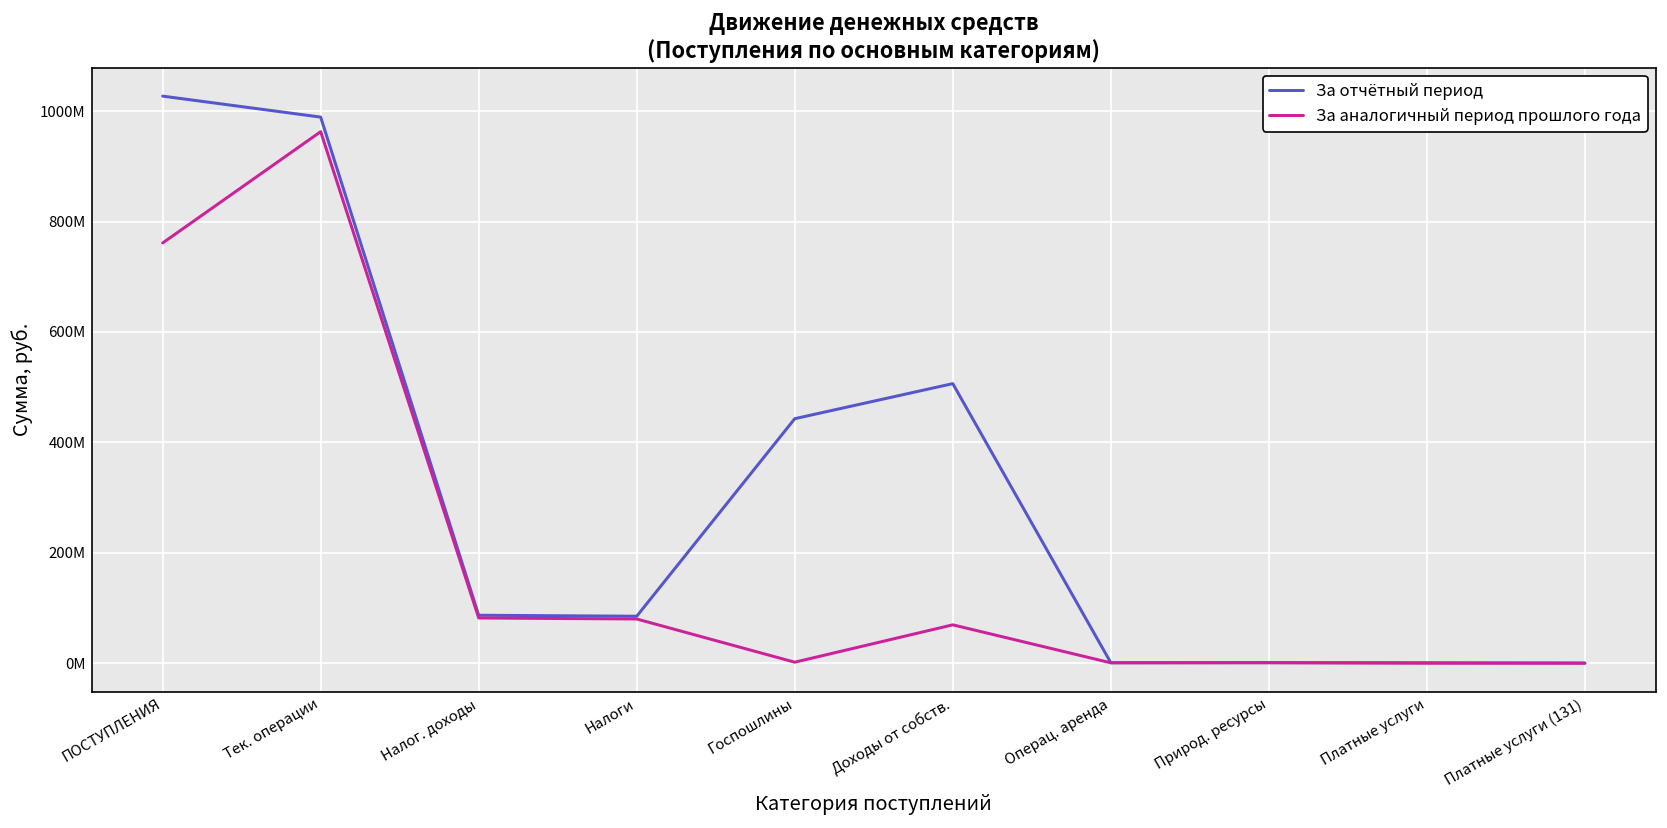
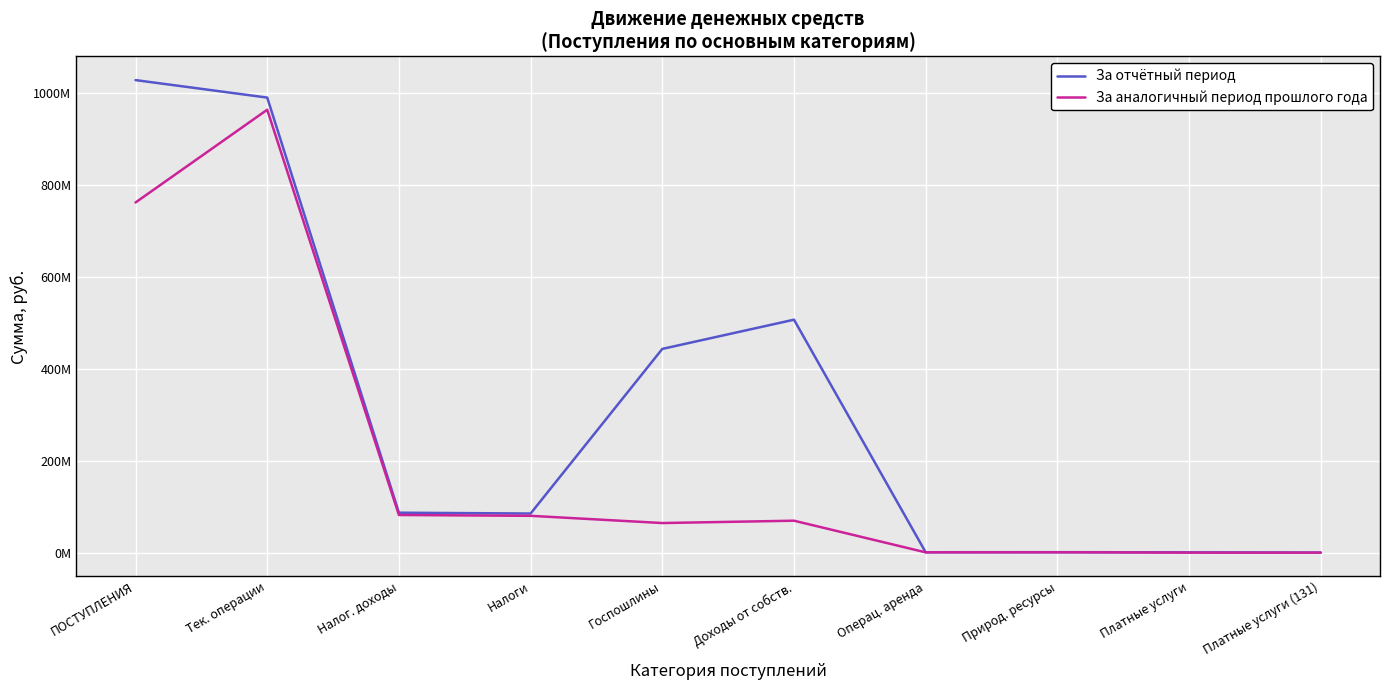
За аналогичный период прошлого года, Госпошлины: 0 -> 60000000
